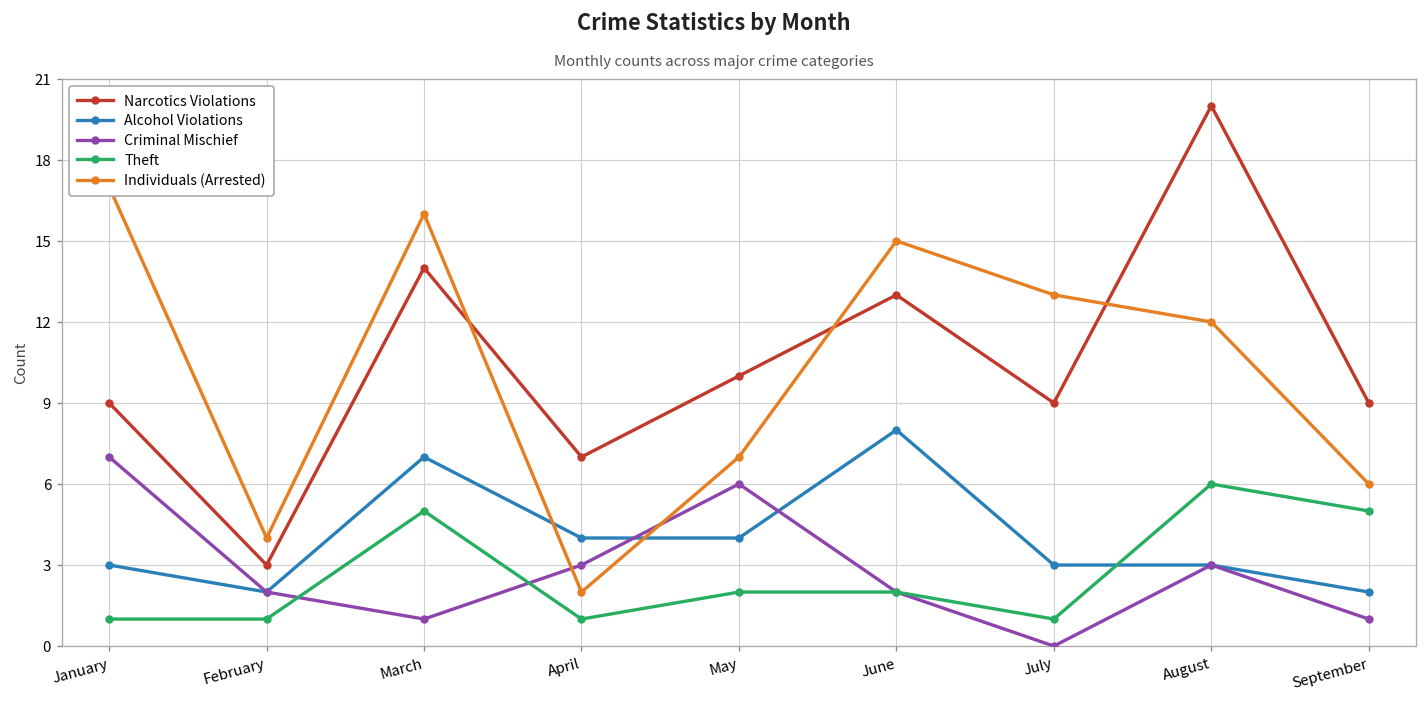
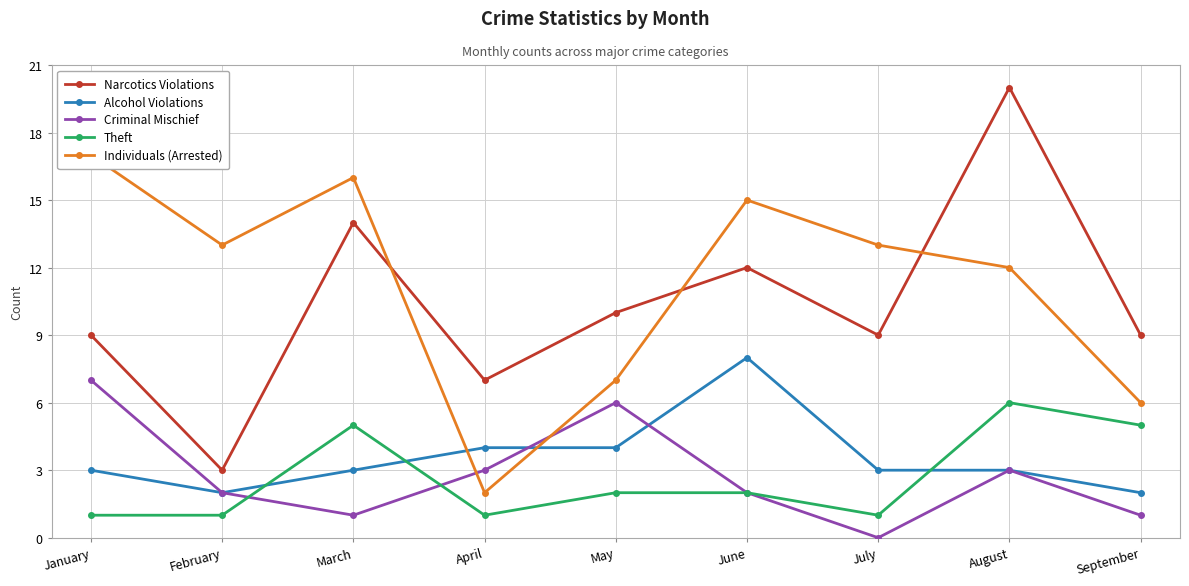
Individuals (Arrested), February: 4 -> 13
Alcohol Violations, March: 7 -> 3
Narcotics Violations, June: 13 -> 12
